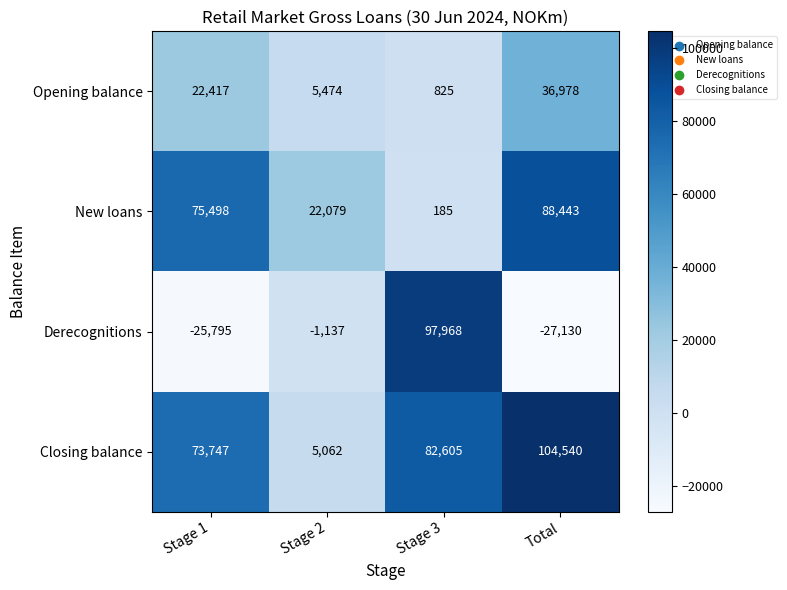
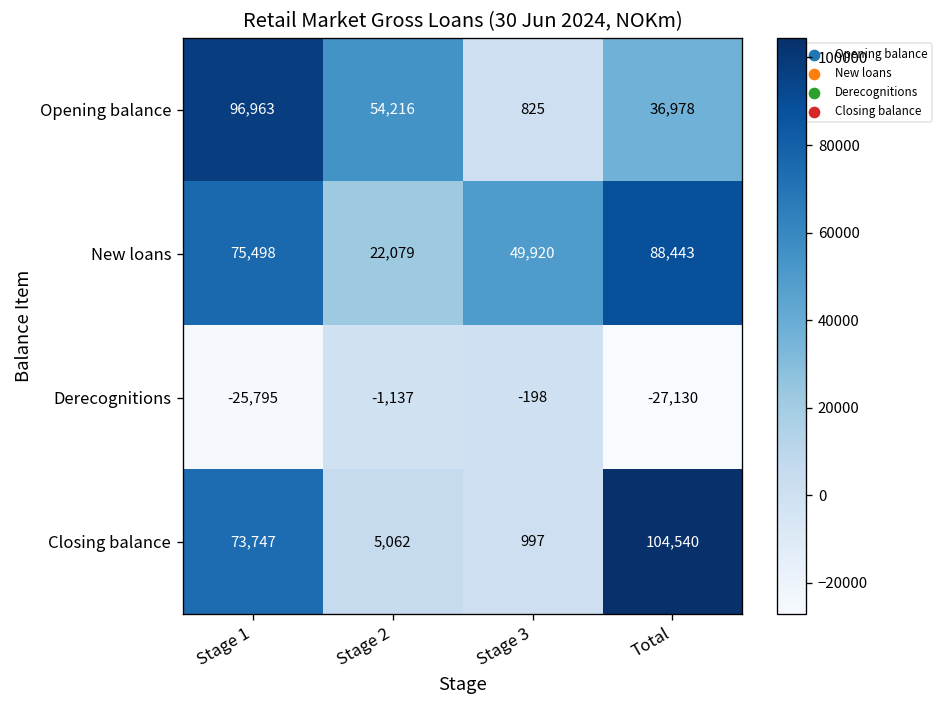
Opening balance, Stage 1: 22,417 -> 96,963
Opening balance, Stage 2: 5,474 -> 54,216
New loans, Stage 3: 185 -> 49,920
Derecognitions, Stage 3: 97,968 -> -198
Closing balance, Stage 3: 82,605 -> 997
